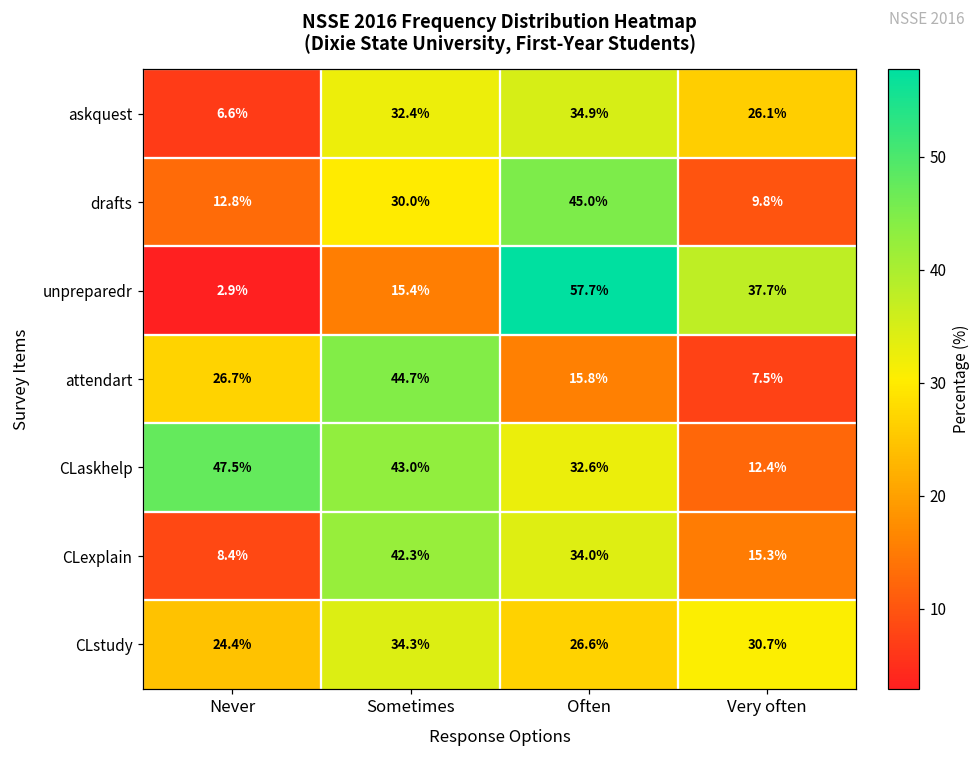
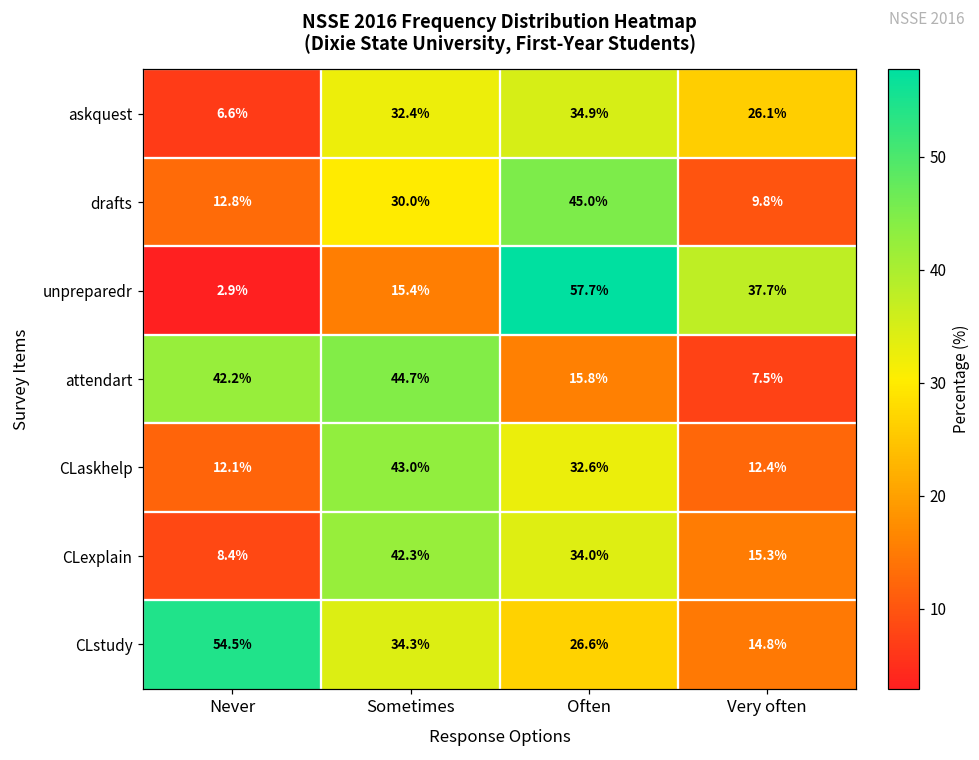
attendart, Never: 26.7% -> 42.2%
CLaskhelp, Never: 47.5% -> 12.1%
CLstudy, Never: 24.4% -> 54.5%
CLstudy, Very often: 30.7% -> 14.8%
